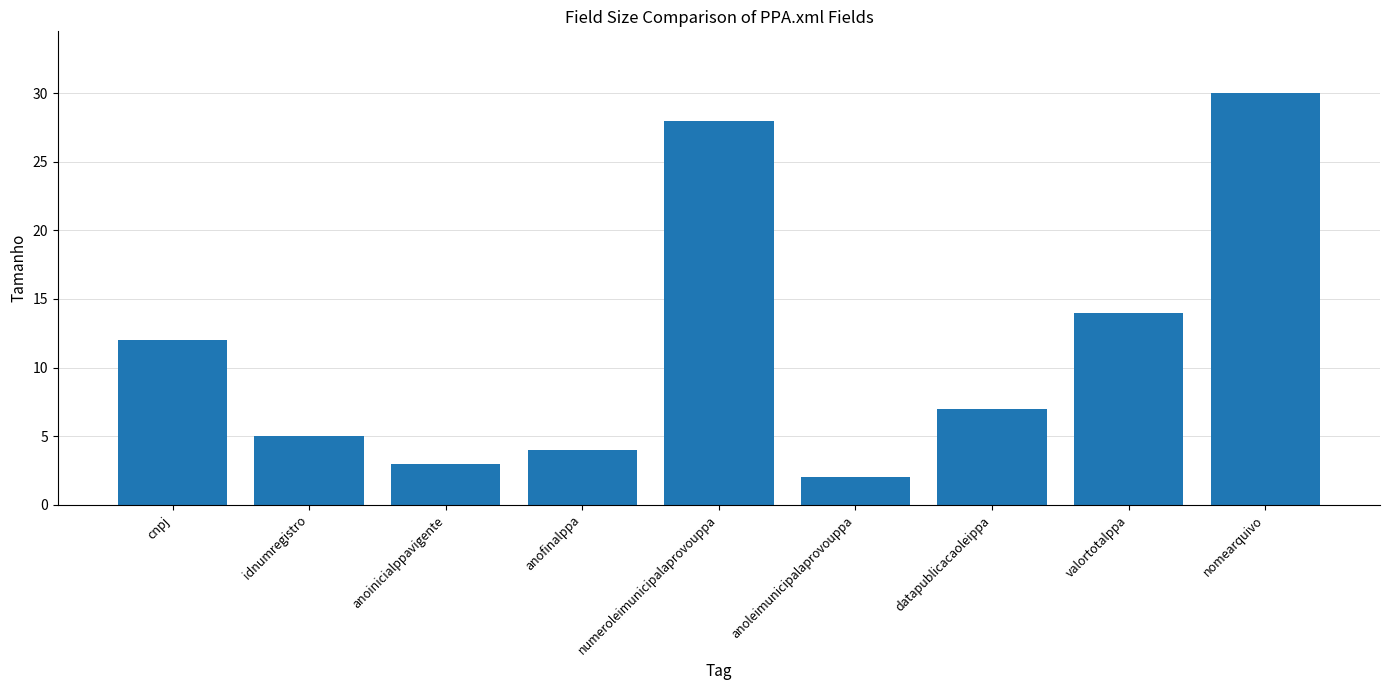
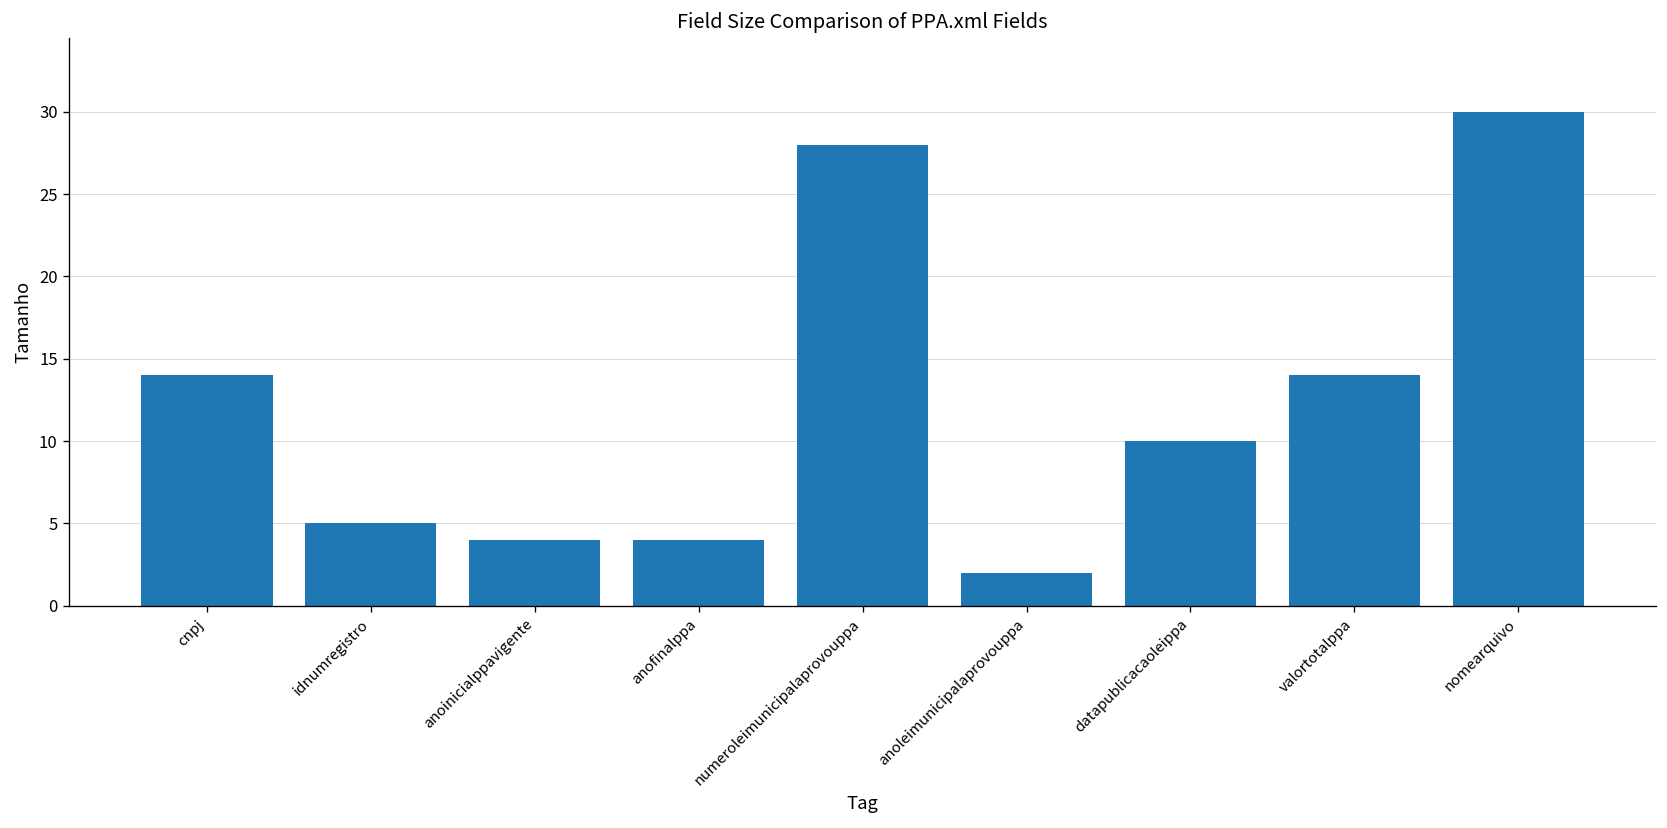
cnpj: 12 -> 14
anoinicialppavigente: 3 -> 4
datapublicacaoleippa: 7 -> 10
